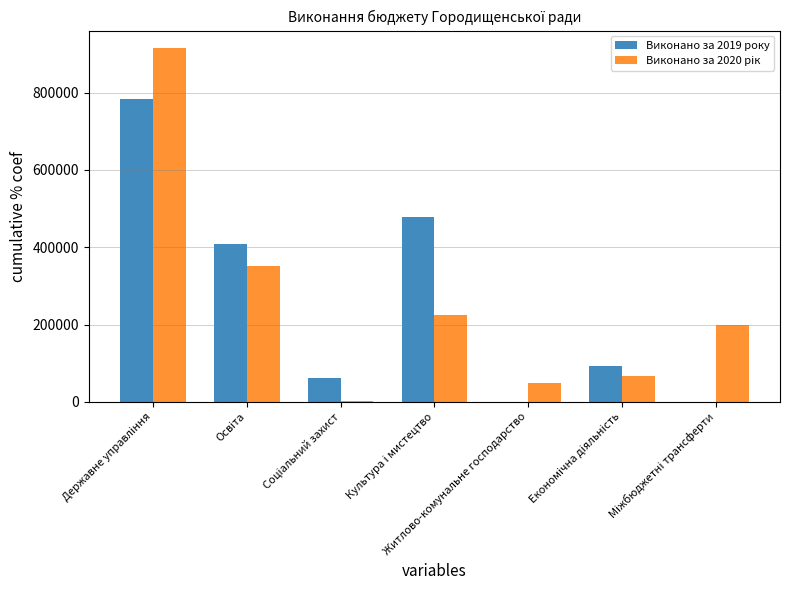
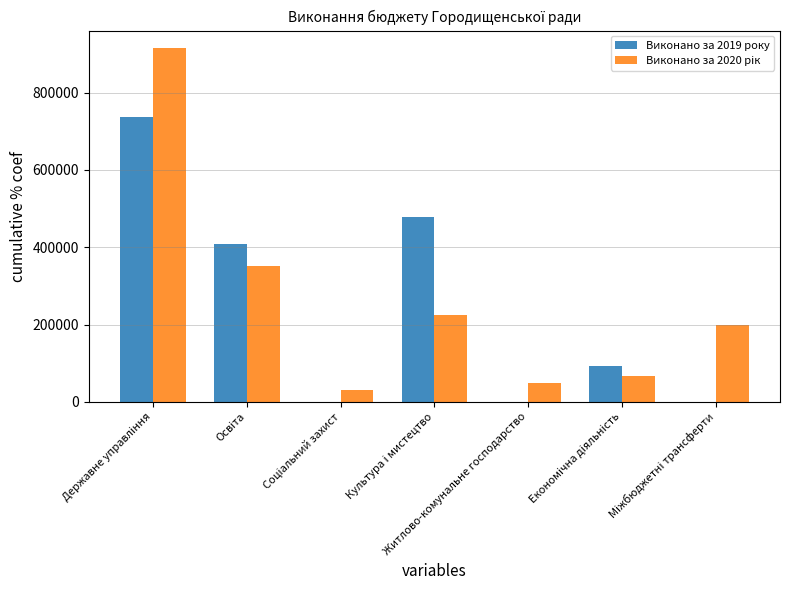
Виконано за 2019 року, Державне управління: 780000 -> 740000
Виконано за 2019 року, Соціальний захист: 60000 -> 0
Виконано за 2020 рік, Соціальний захист: 0 -> 30000
